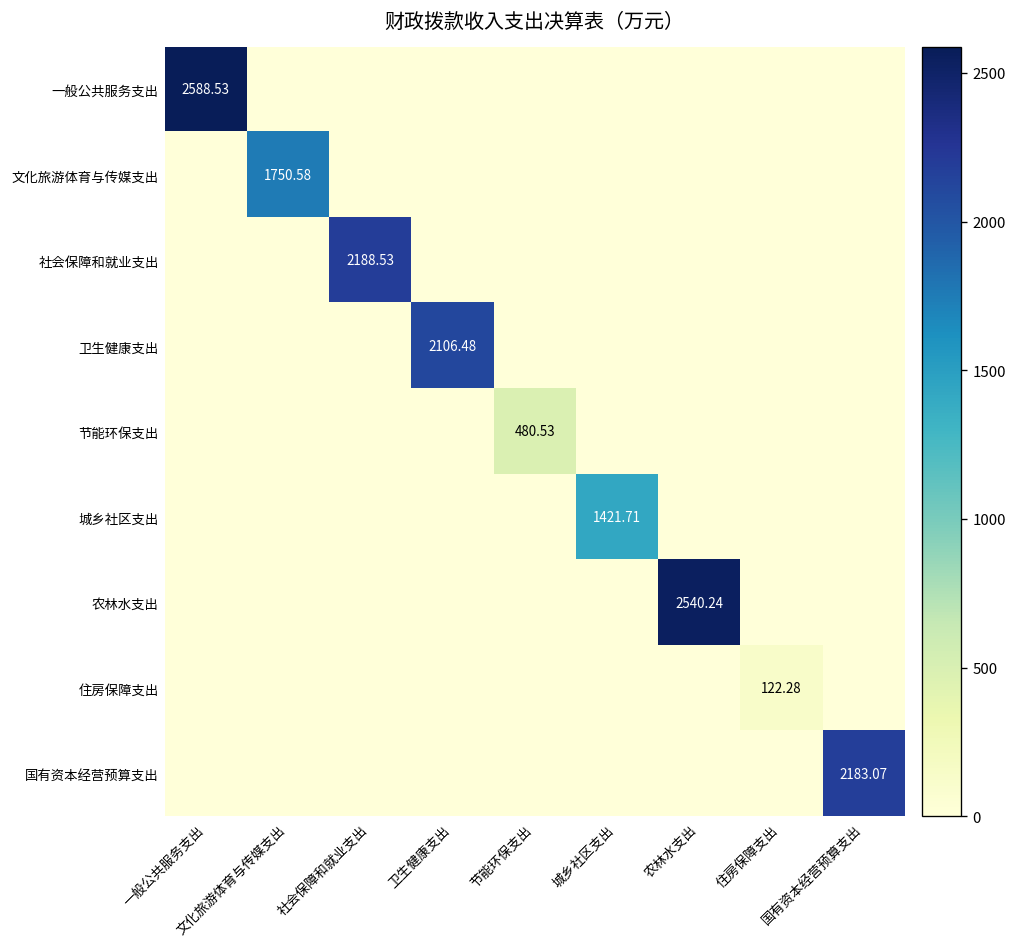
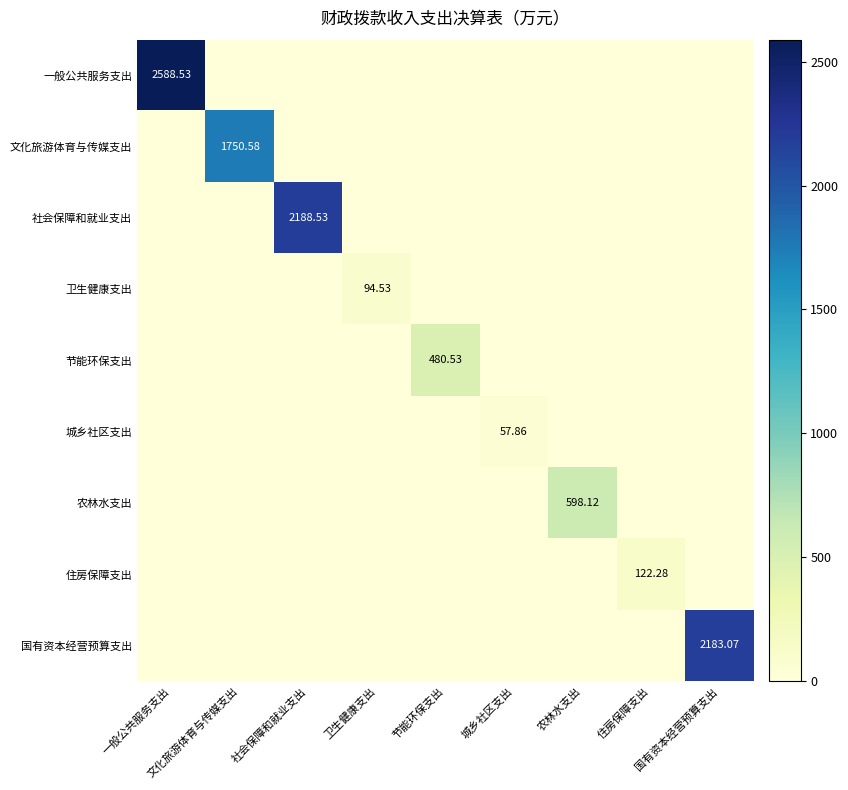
卫生健康支出, 卫生健康支出: 2106.48 -> 94.53
城乡社区支出, 城乡社区支出: 1421.71 -> 57.86
农林水支出, 农林水支出: 2540.24 -> 598.12
